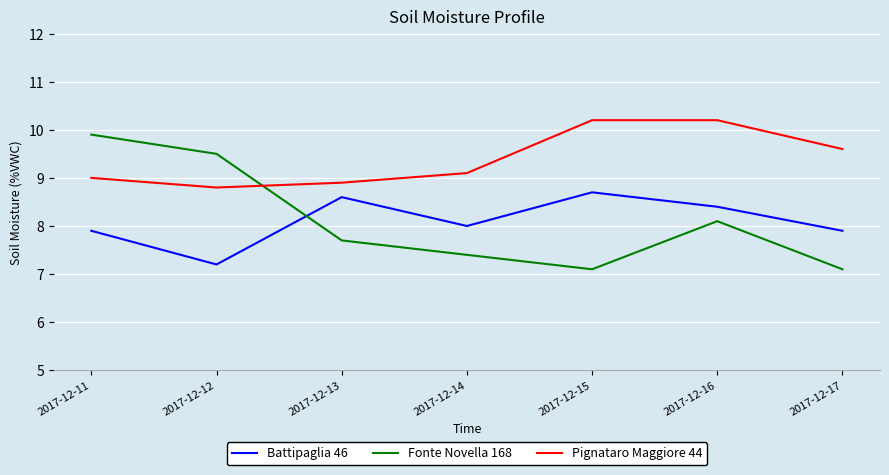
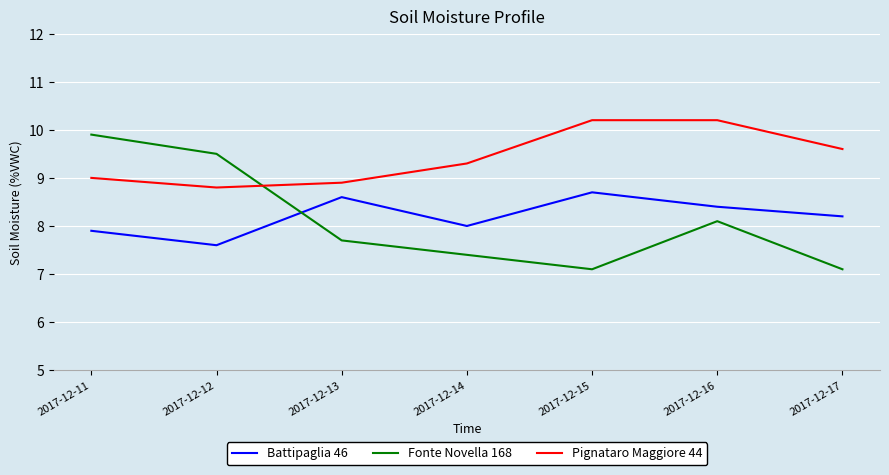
Battipaglia 46, 2017-12-12: 7.2 -> 7.6
Pignataro Maggiore 44, 2017-12-14: 9.1 -> 9.3
Battipaglia 46, 2017-12-17: 7.9 -> 8.2
